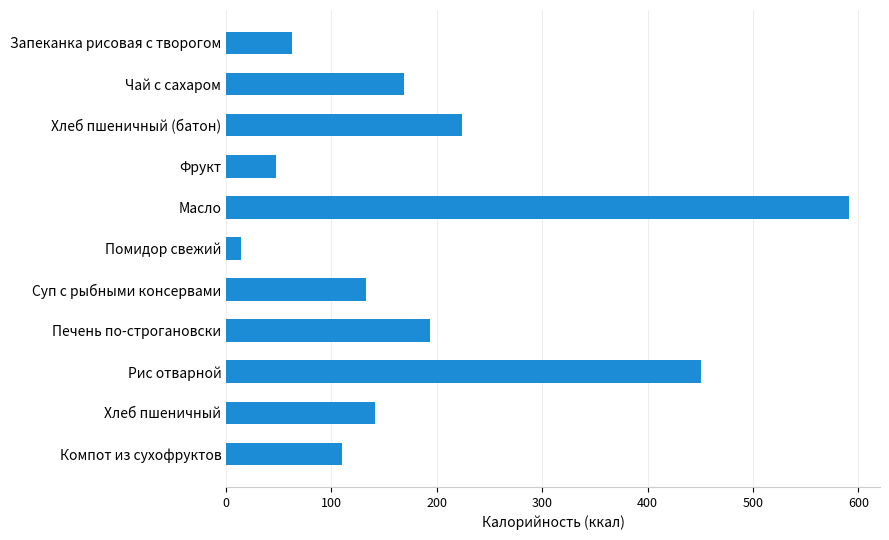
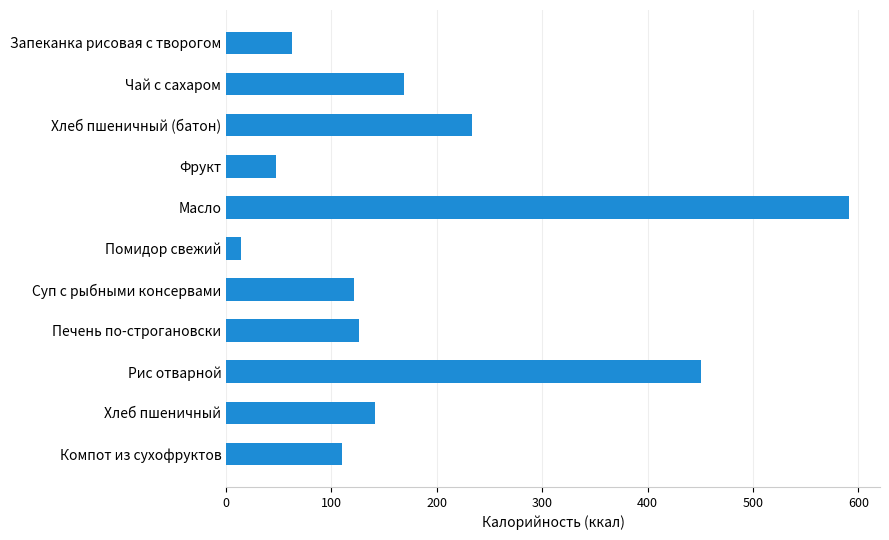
Хлеб пшеничный (батон): 223 -> 233
Суп с рыбными консервами: 133 -> 121
Печень по-строгановски: 194 -> 126
